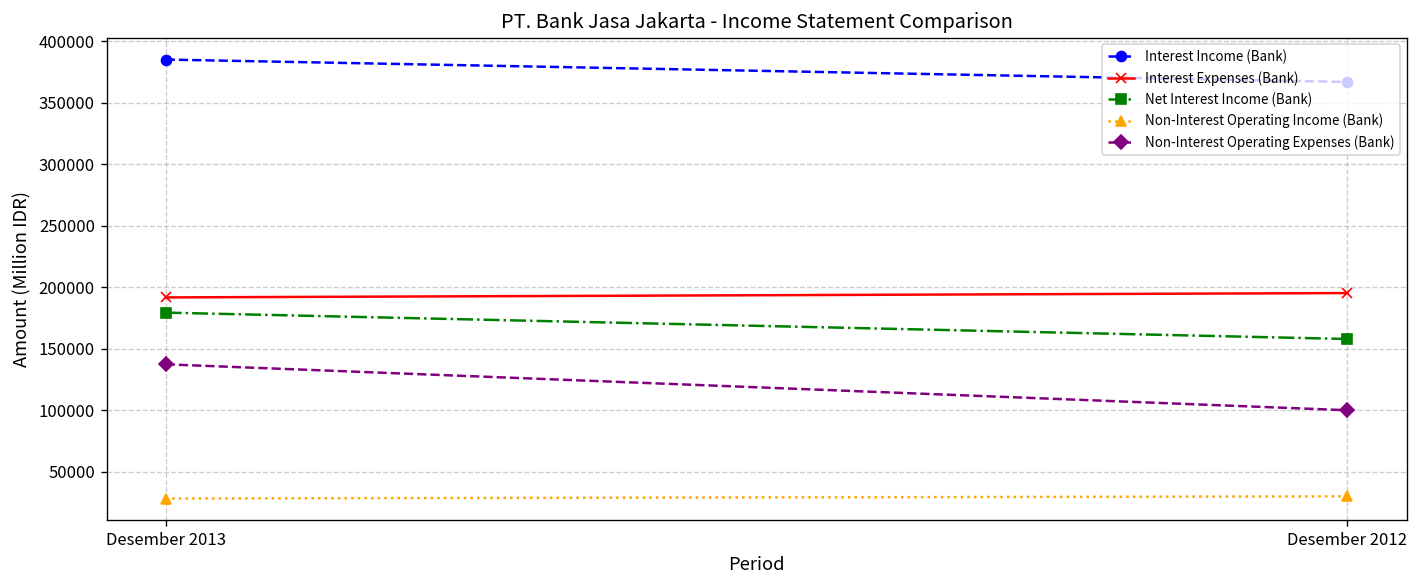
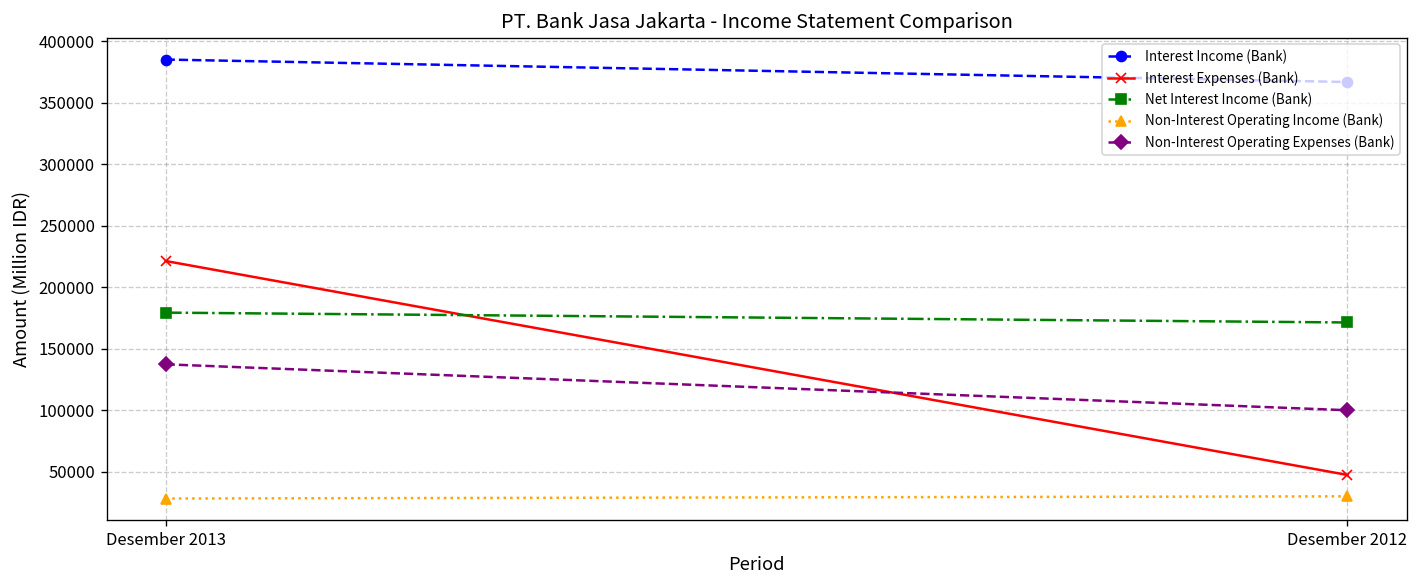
Interest Expenses (Bank), Desember 2013: 192000 -> 221000
Interest Expenses (Bank), Desember 2012: 195000 -> 48000
Net Interest Income (Bank), Desember 2012: 158000 -> 171000
